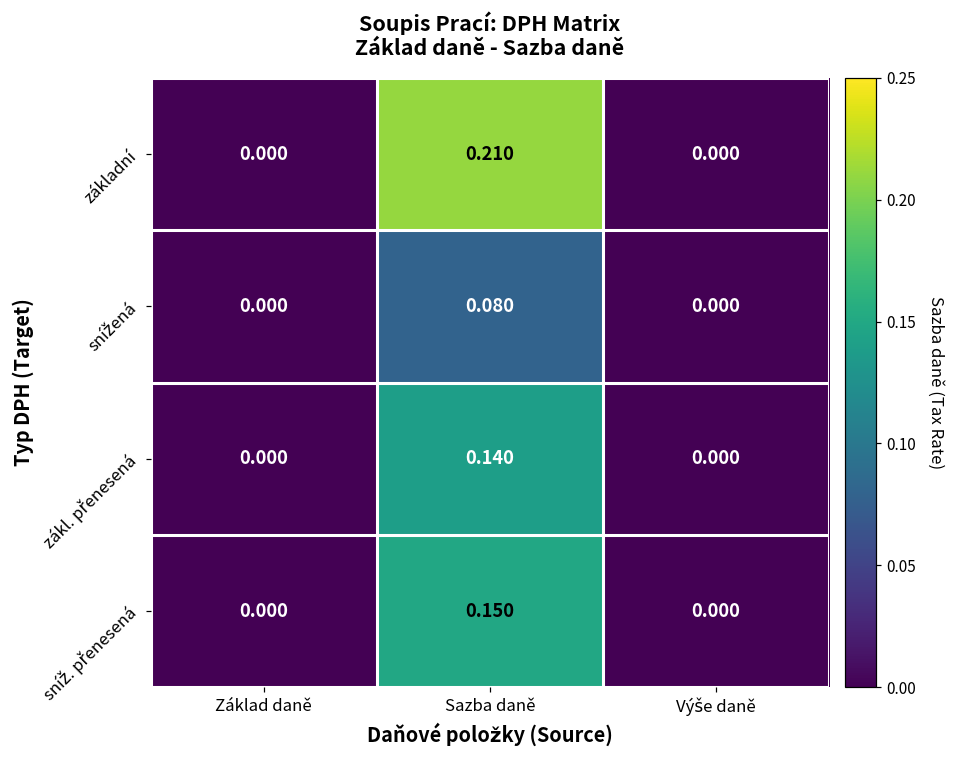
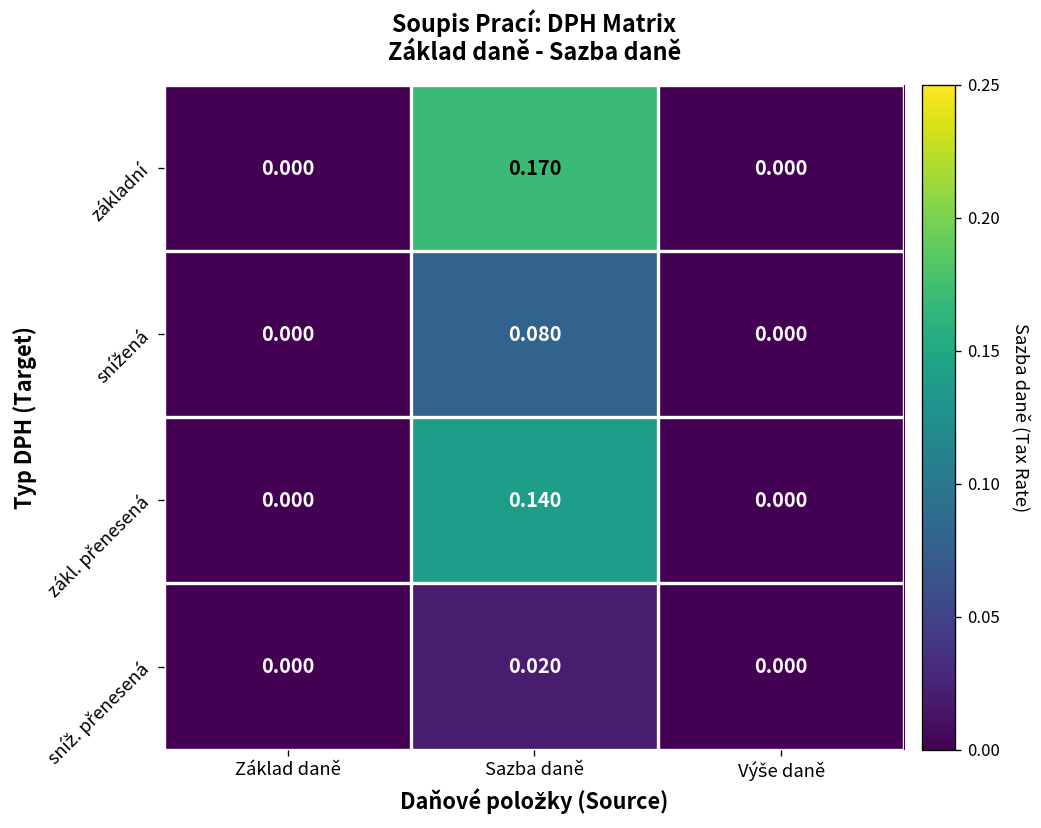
základní, Sazba daně: 0.210 -> 0.170
sníž. přenesená, Sazba daně: 0.150 -> 0.020
